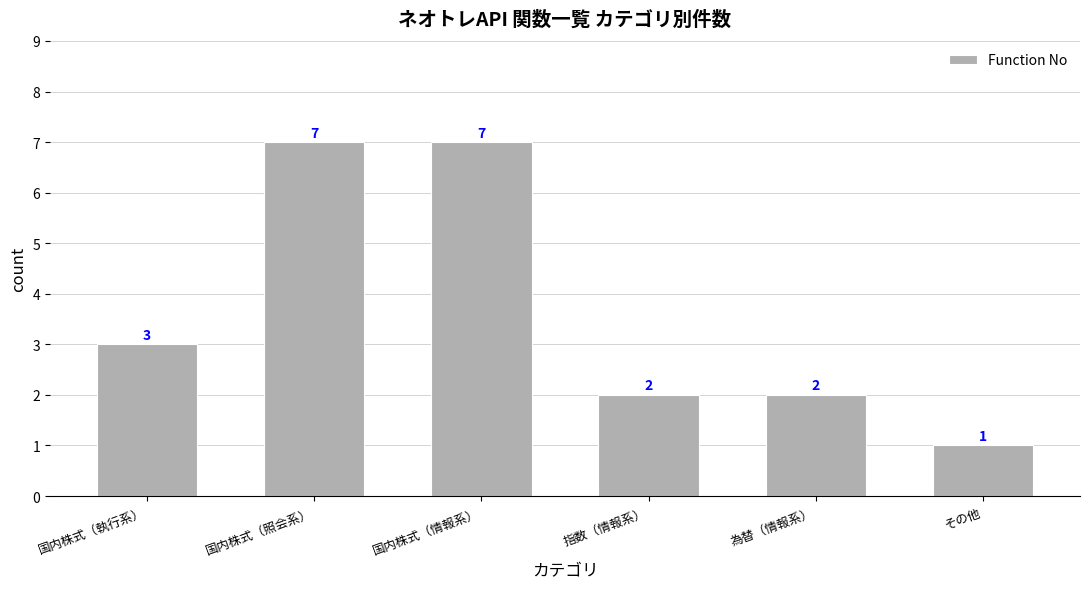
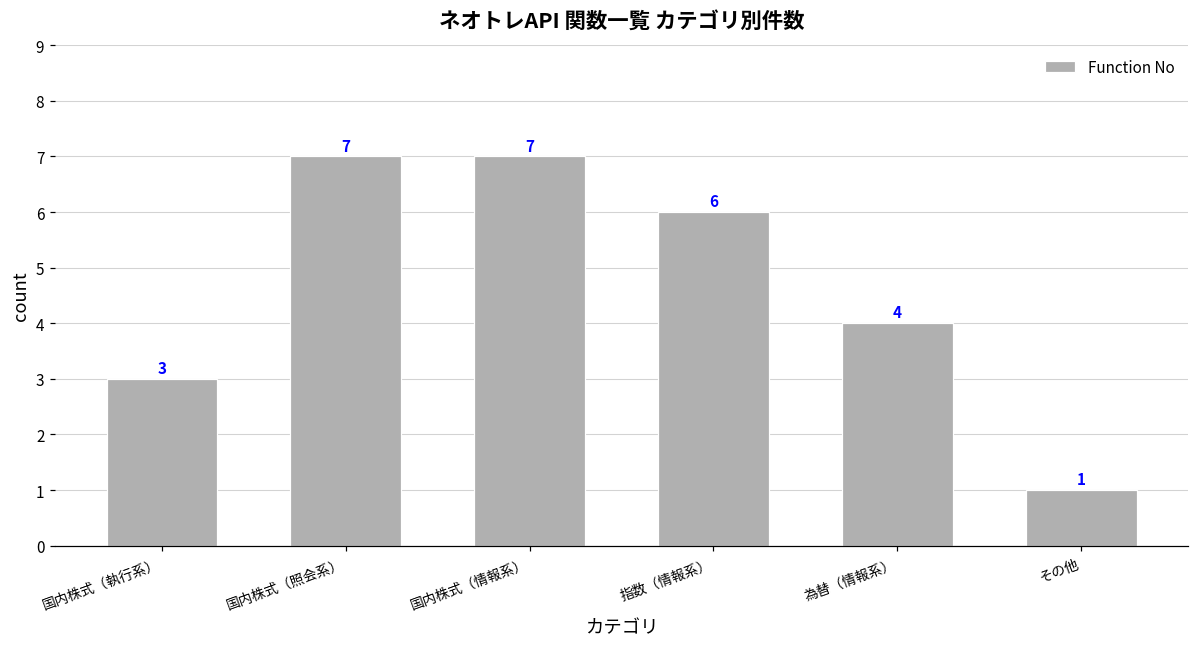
指数（情報系）: 2 -> 6
為替（情報系）: 2 -> 4
